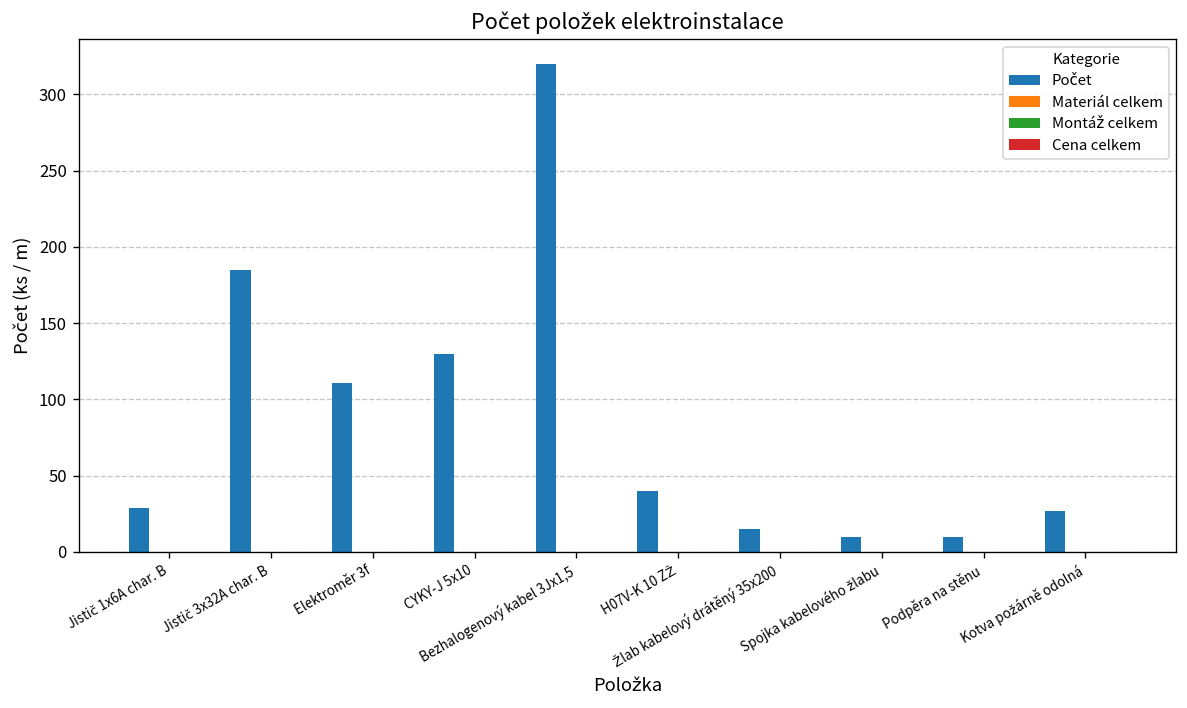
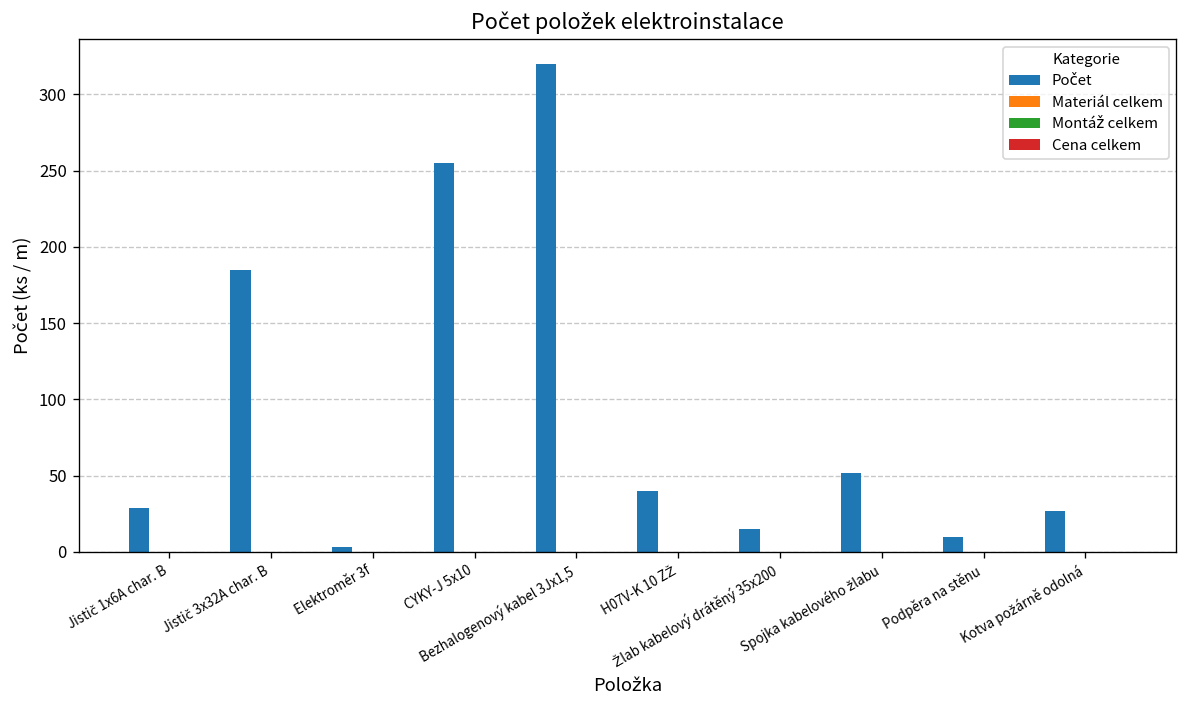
Počet, Elektroměr 3f: 111 -> 3
Počet, CYKY-J 5x10: 130 -> 255
Počet, Spojka kabelového žlabu: 10 -> 52
